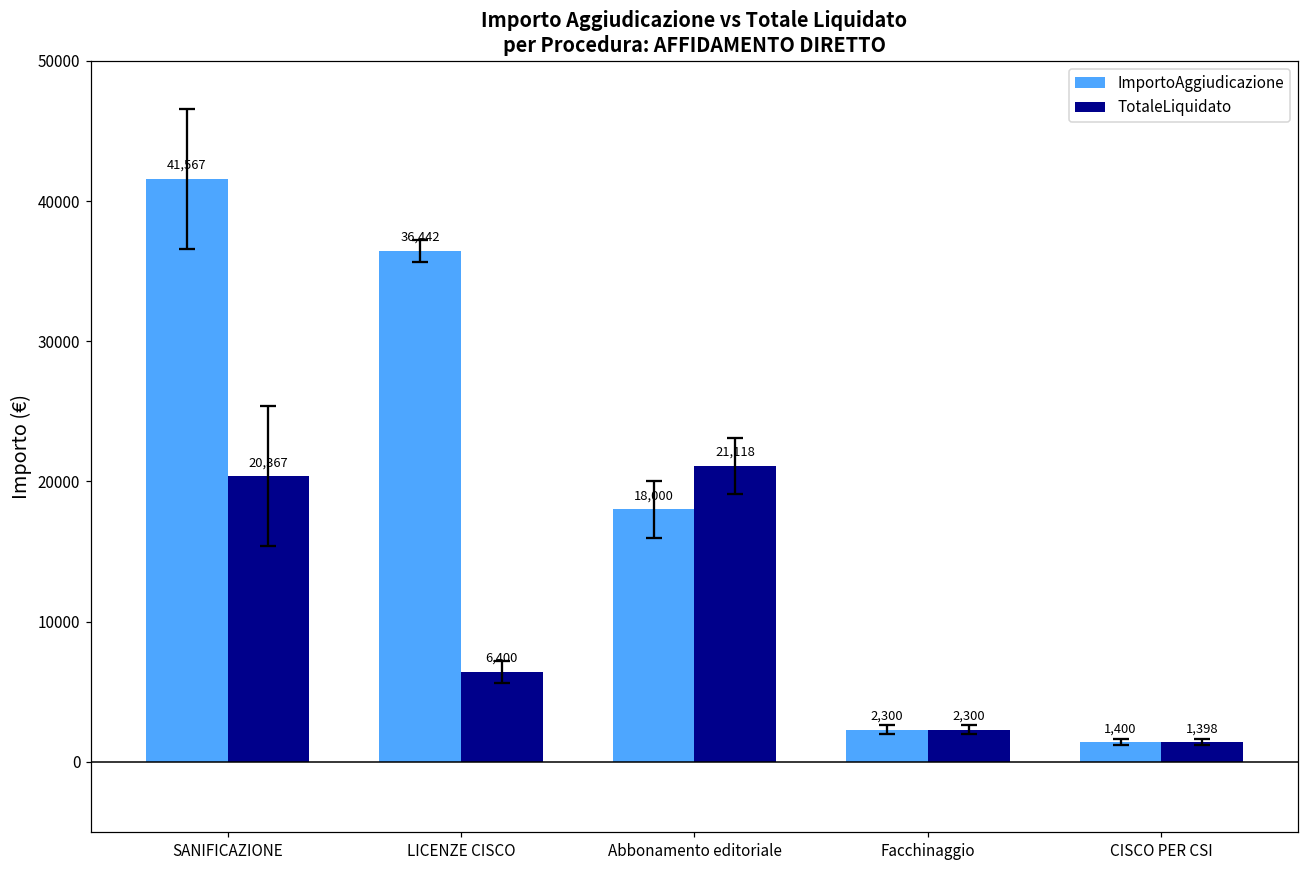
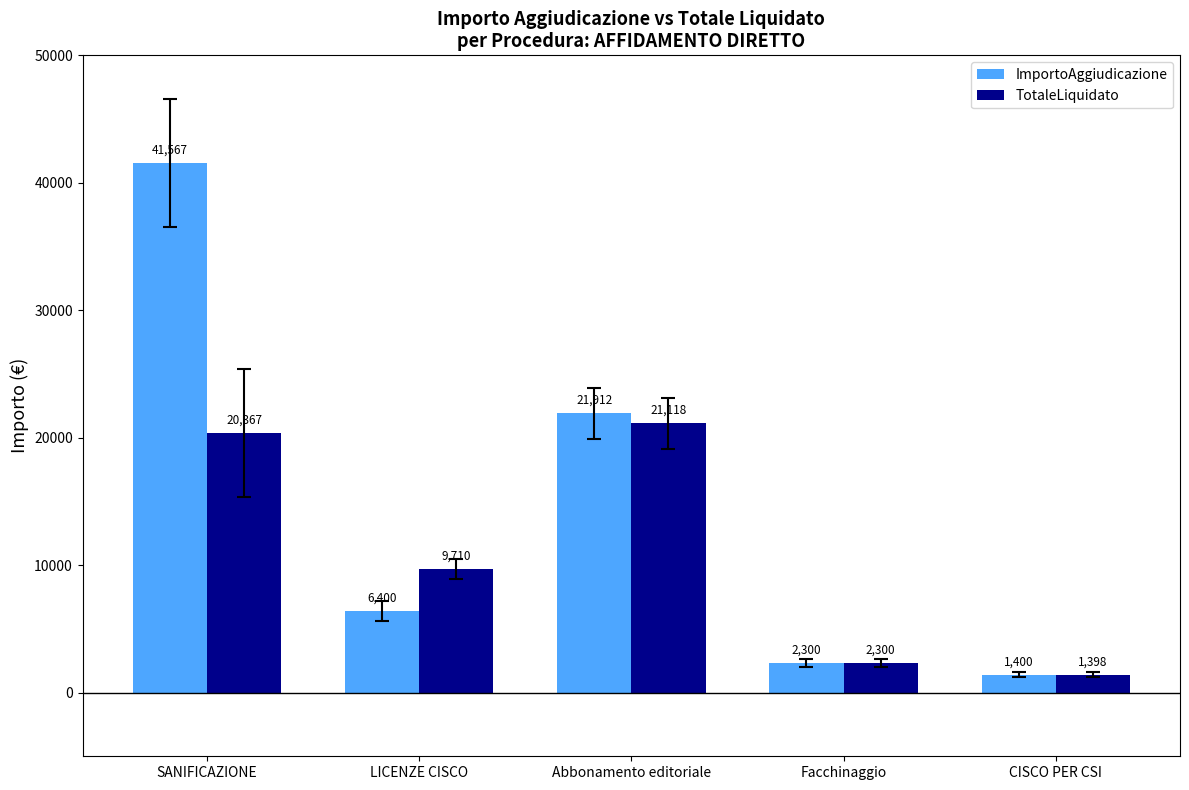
ImportoAggiudicazione, LICENZE CISCO: 36,442 -> 6,400
TotaleLiquidato, LICENZE CISCO: 6,400 -> 9,710
ImportoAggiudicazione, Abbonamento editoriale: 18,000 -> 21,912
